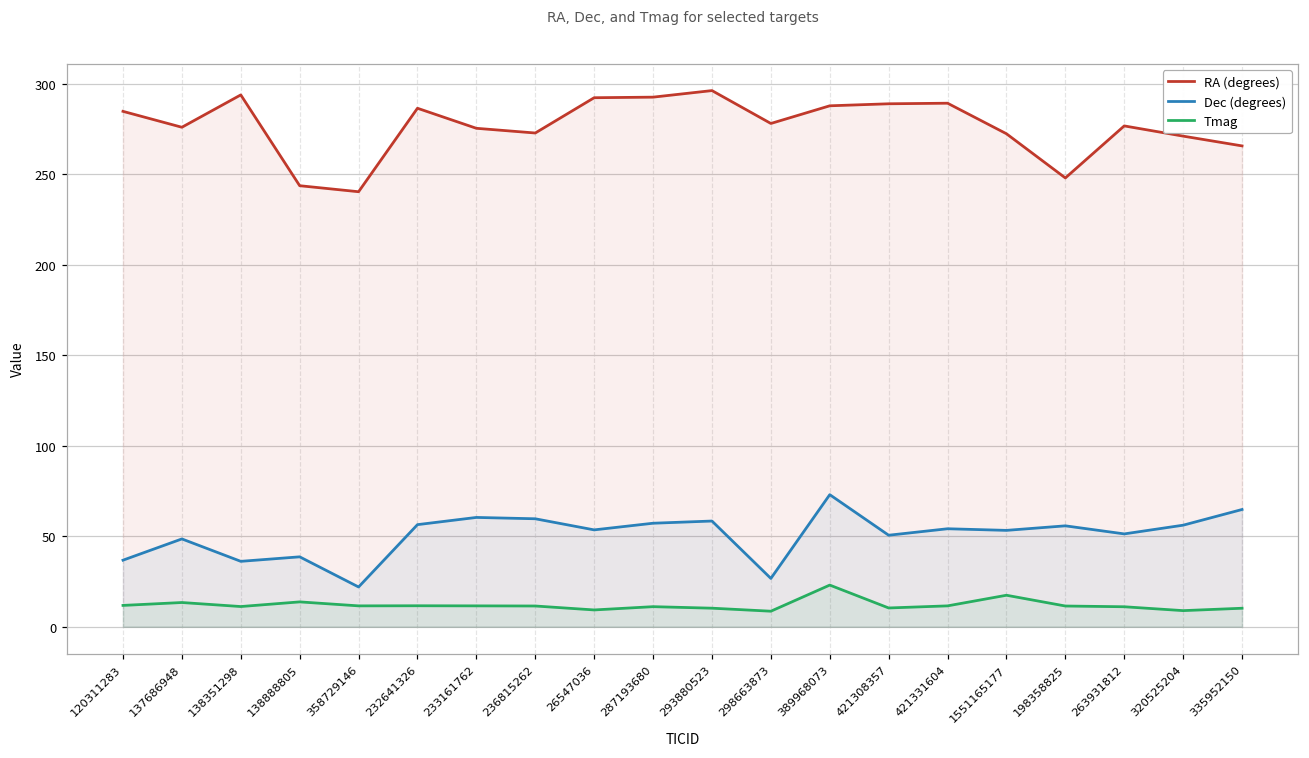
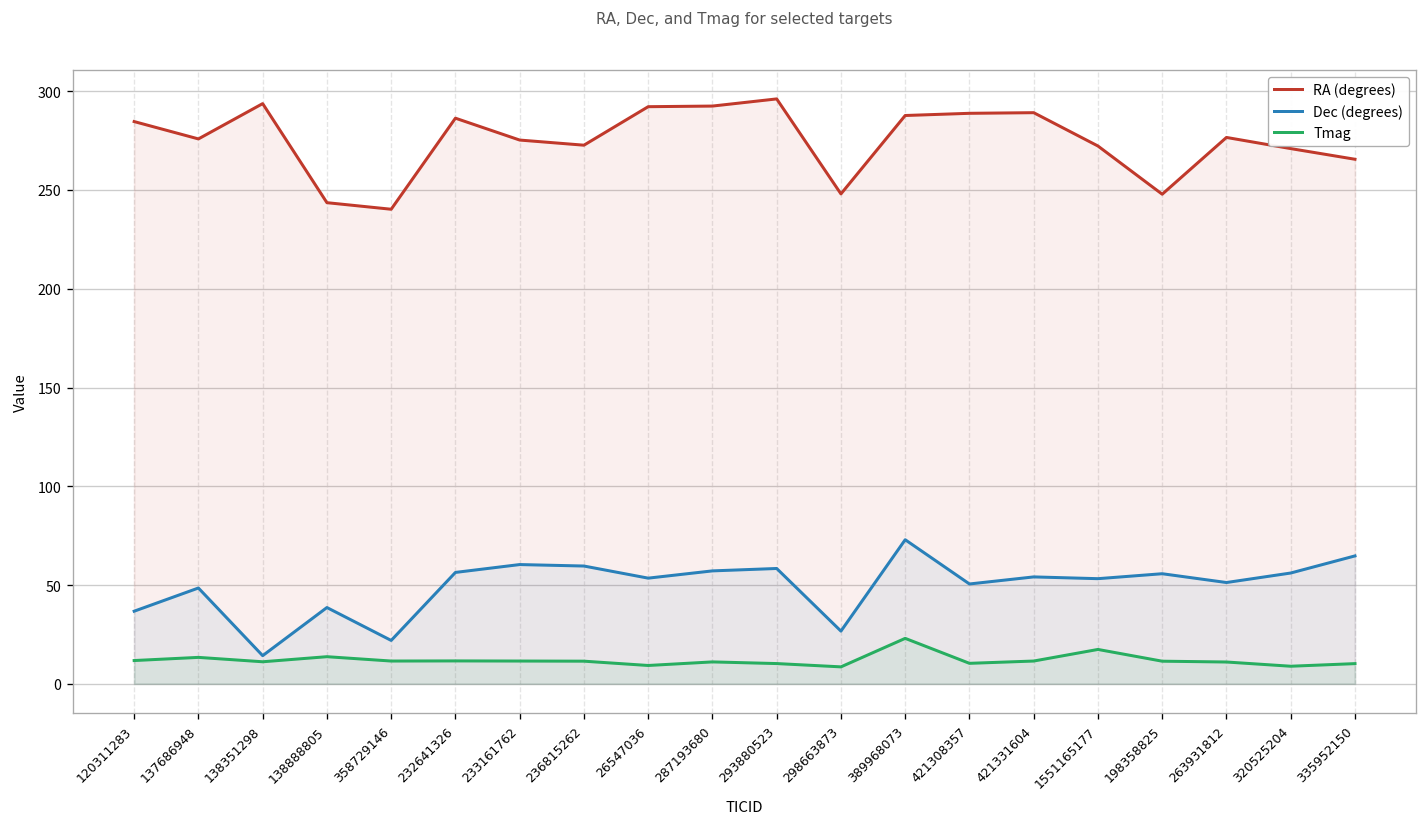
Dec (degrees), 138351298: 36 -> 14
RA (degrees), 298663873: 278 -> 248
